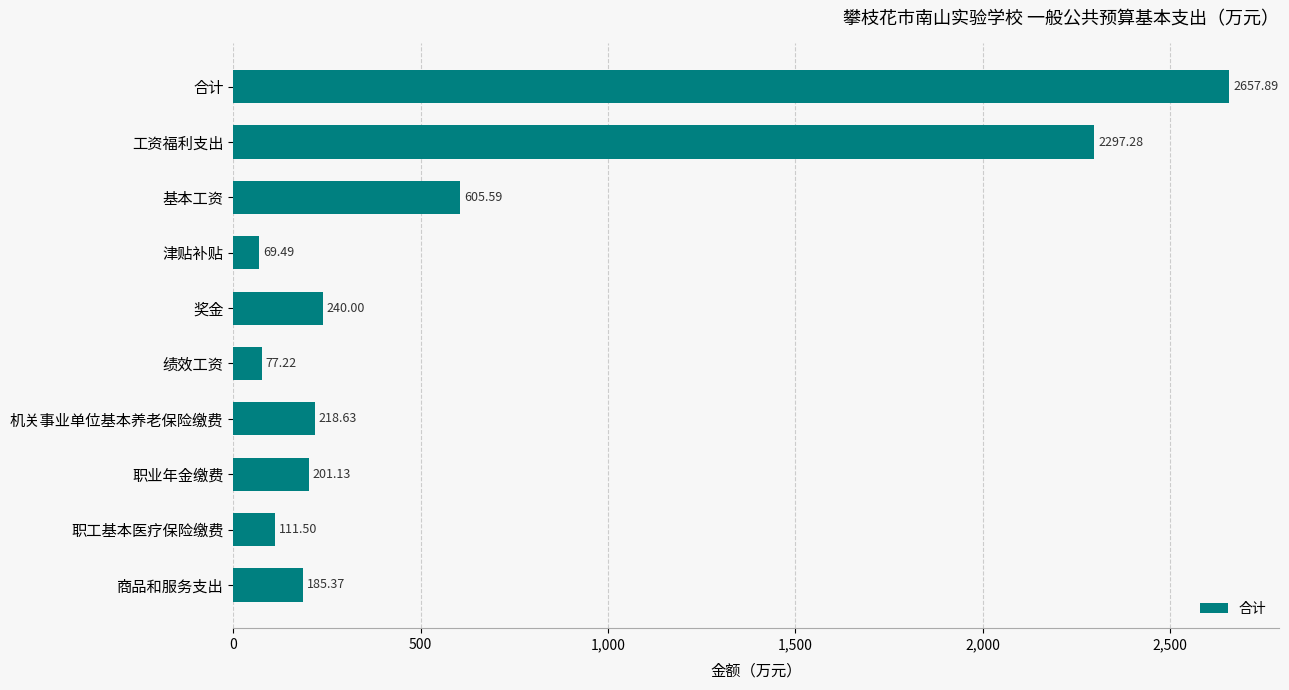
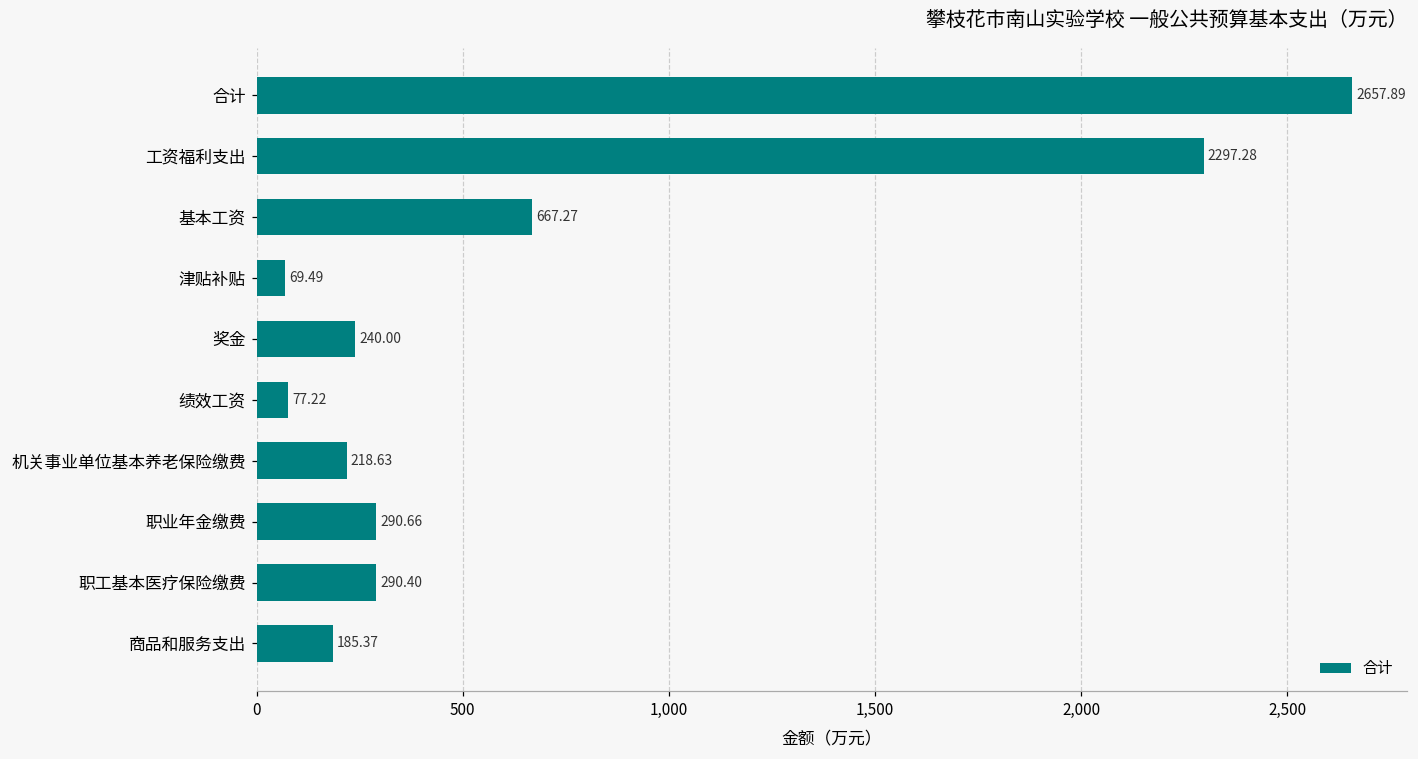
基本工资: 605.59 -> 667.27
职业年金缴费: 201.13 -> 290.66
职工基本医疗保险缴费: 111.50 -> 290.40
